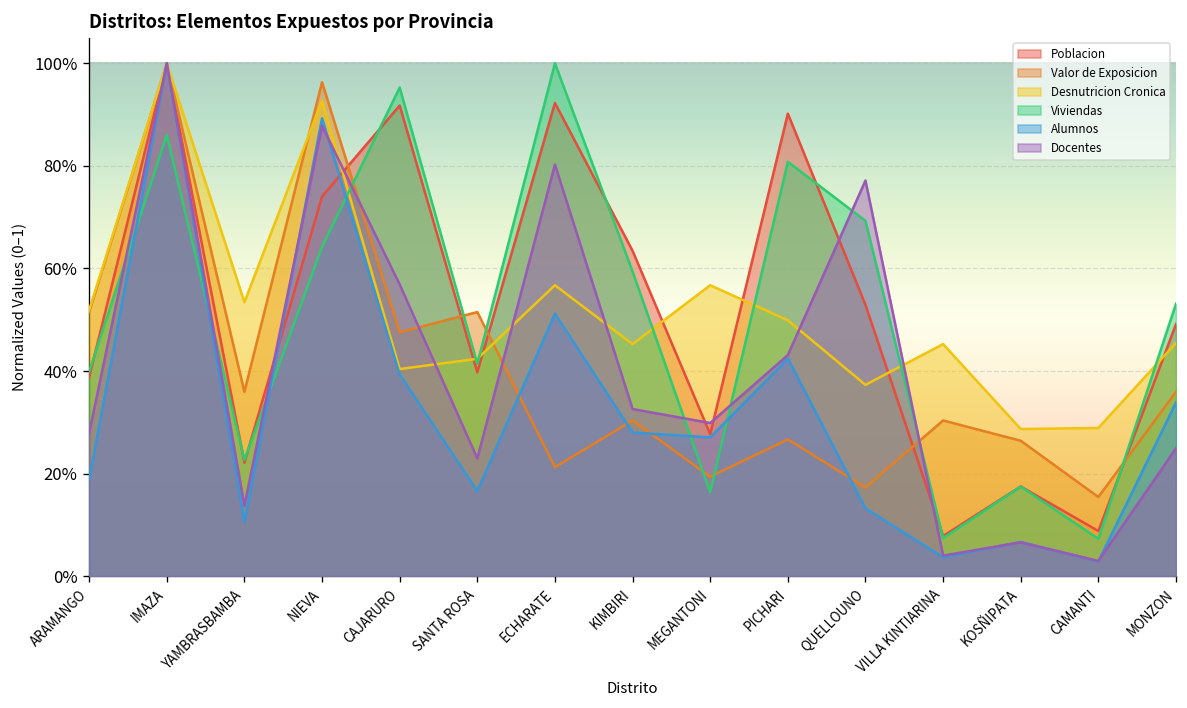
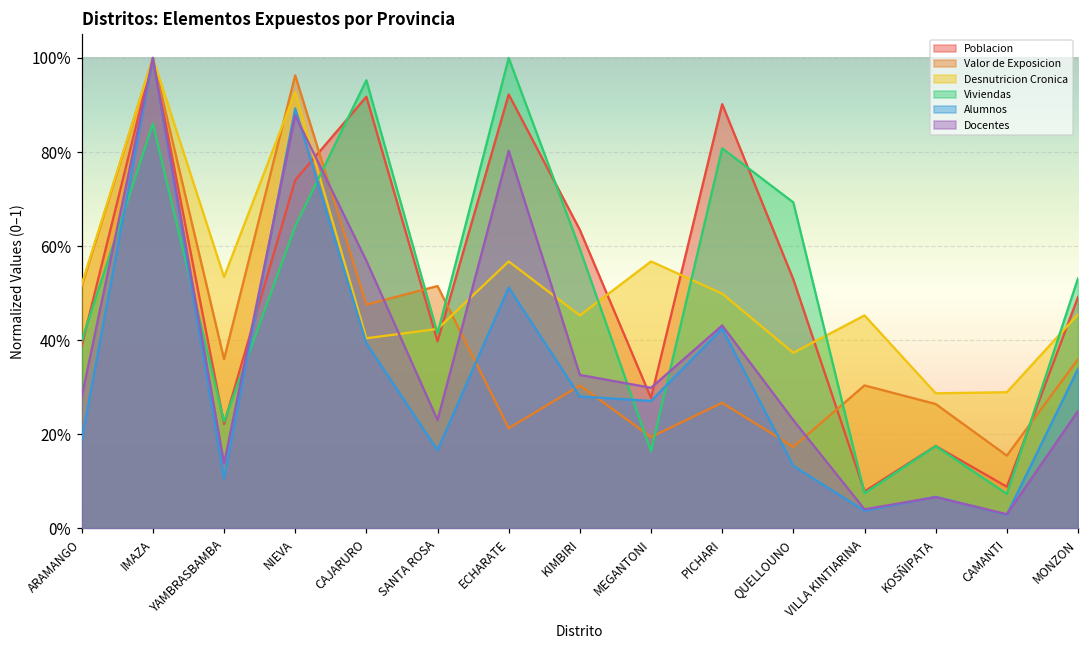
Docentes, QUELLOUNO: 77% -> 23%
